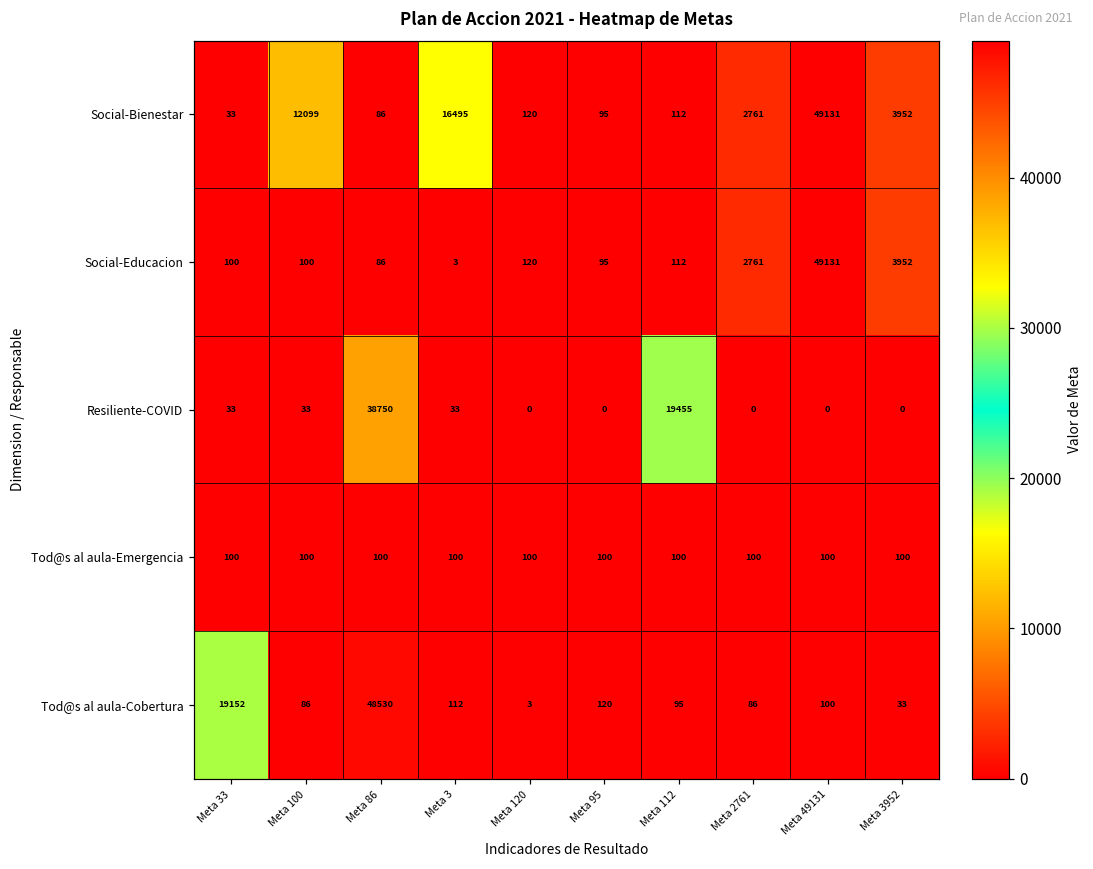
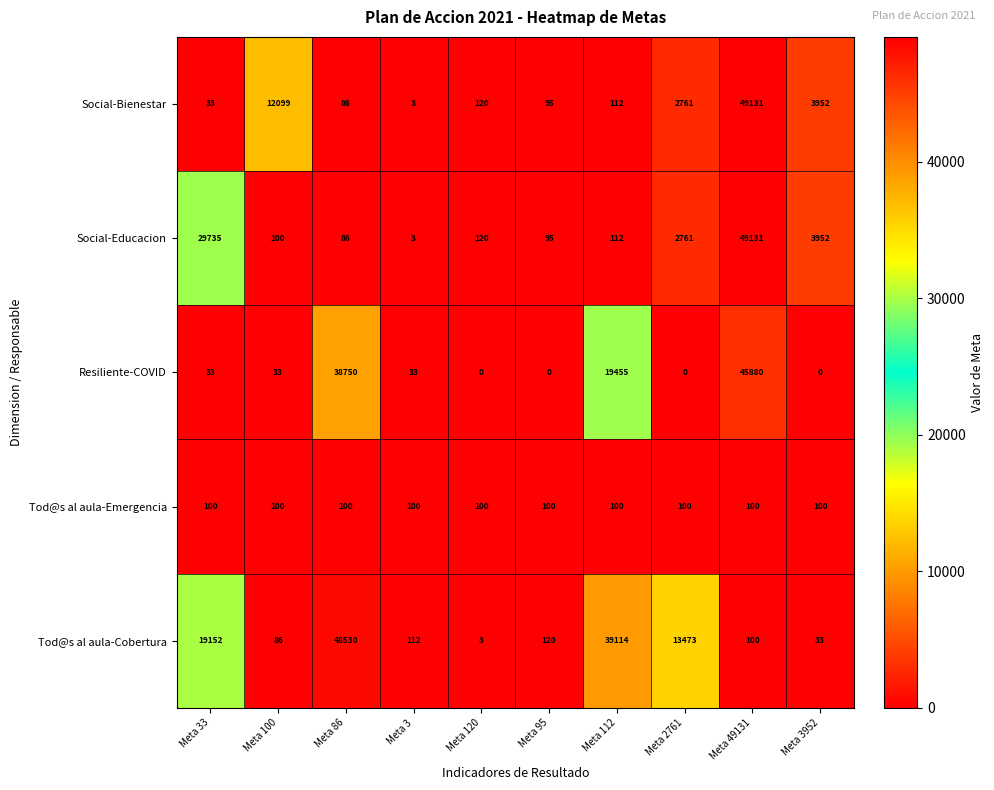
Social-Bienestar, Meta 3: 16495 -> 3
Social-Educacion, Meta 33: 100 -> 29735
Resiliente-COVID, Meta 49131: 0 -> 45880
Tod@s al aula-Cobertura, Meta 112: 95 -> 39114
Tod@s al aula-Cobertura, Meta 2761: 86 -> 13473
